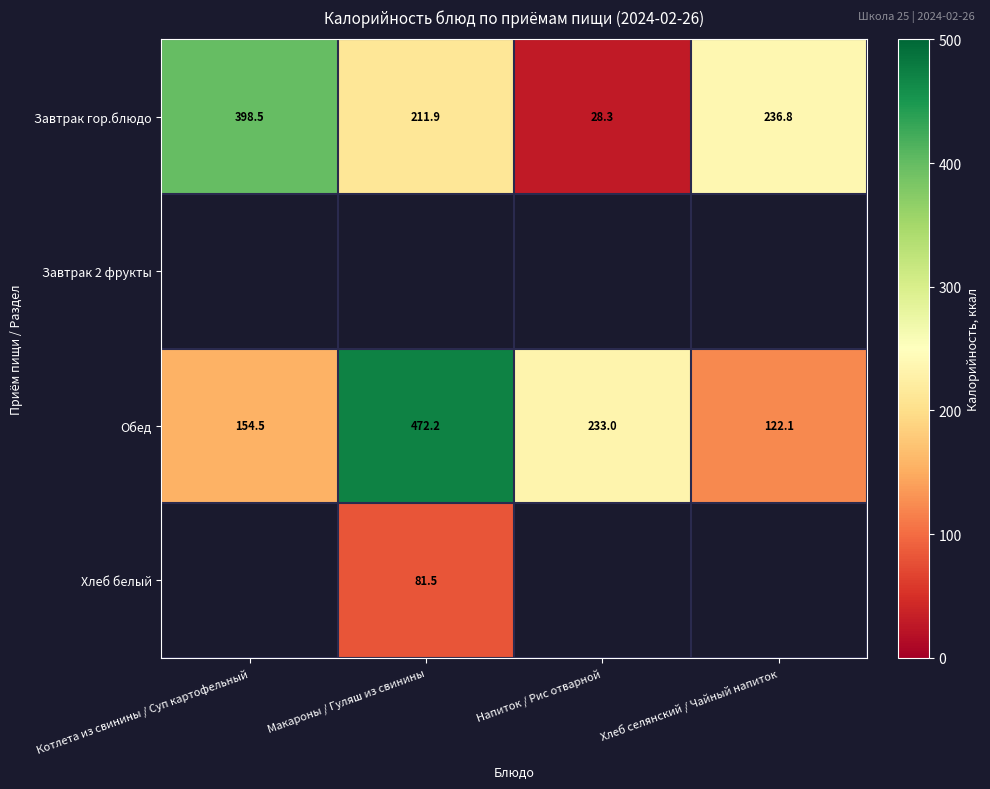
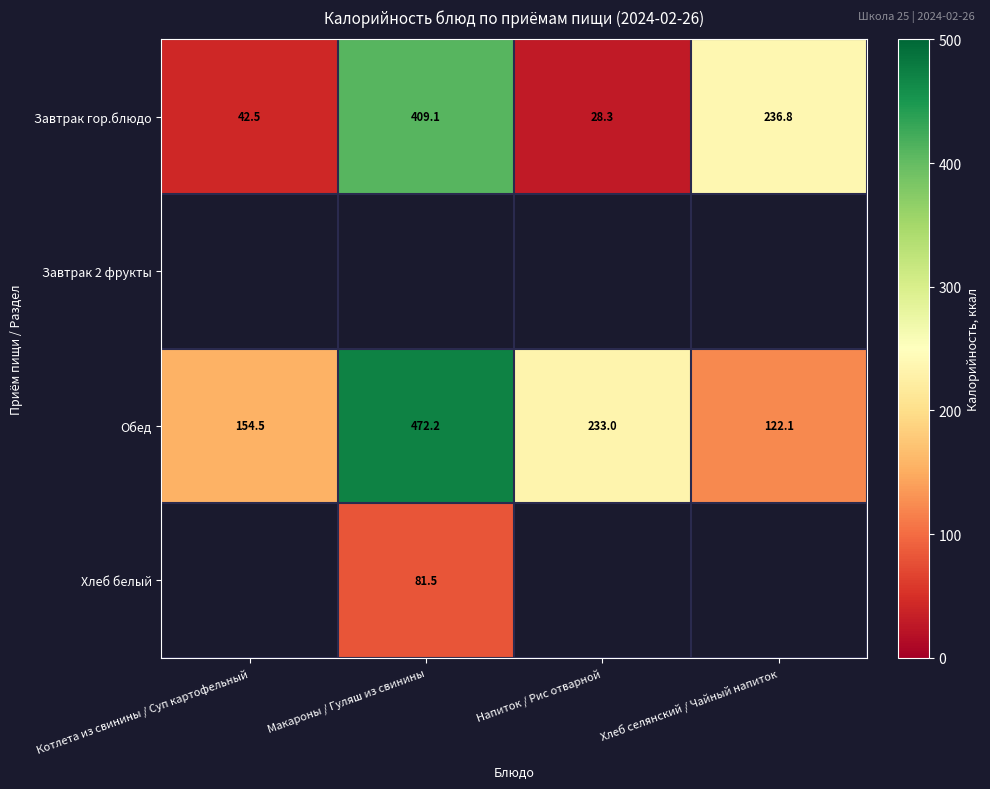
Завтрак гор.блюдо, Котлета из свинины / Суп картофельный: 398.5 -> 42.5
Завтрак гор.блюдо, Макароны / Гуляш из свинины: 211.9 -> 409.1
